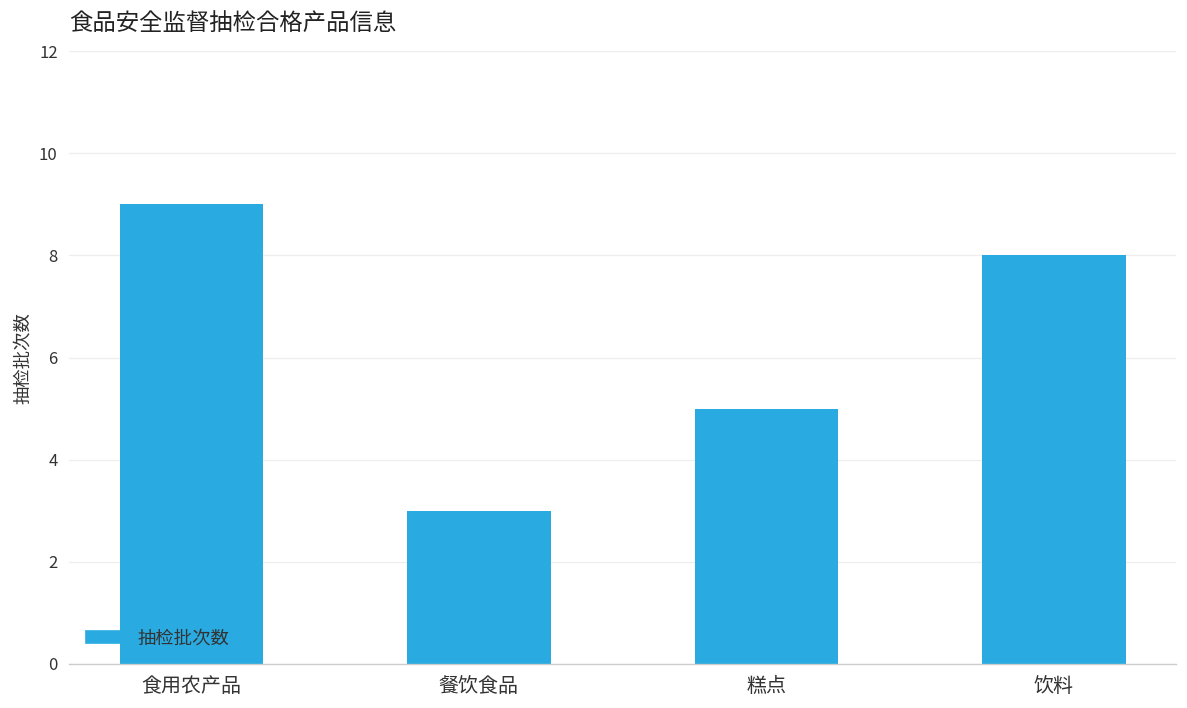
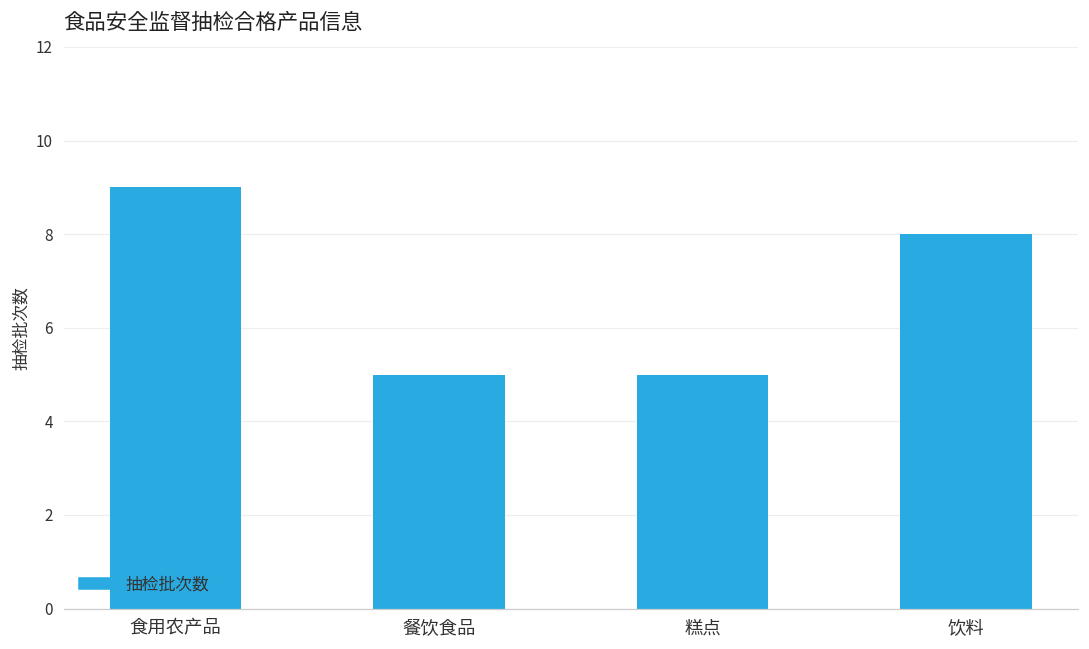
餐饮食品: 3 -> 5
